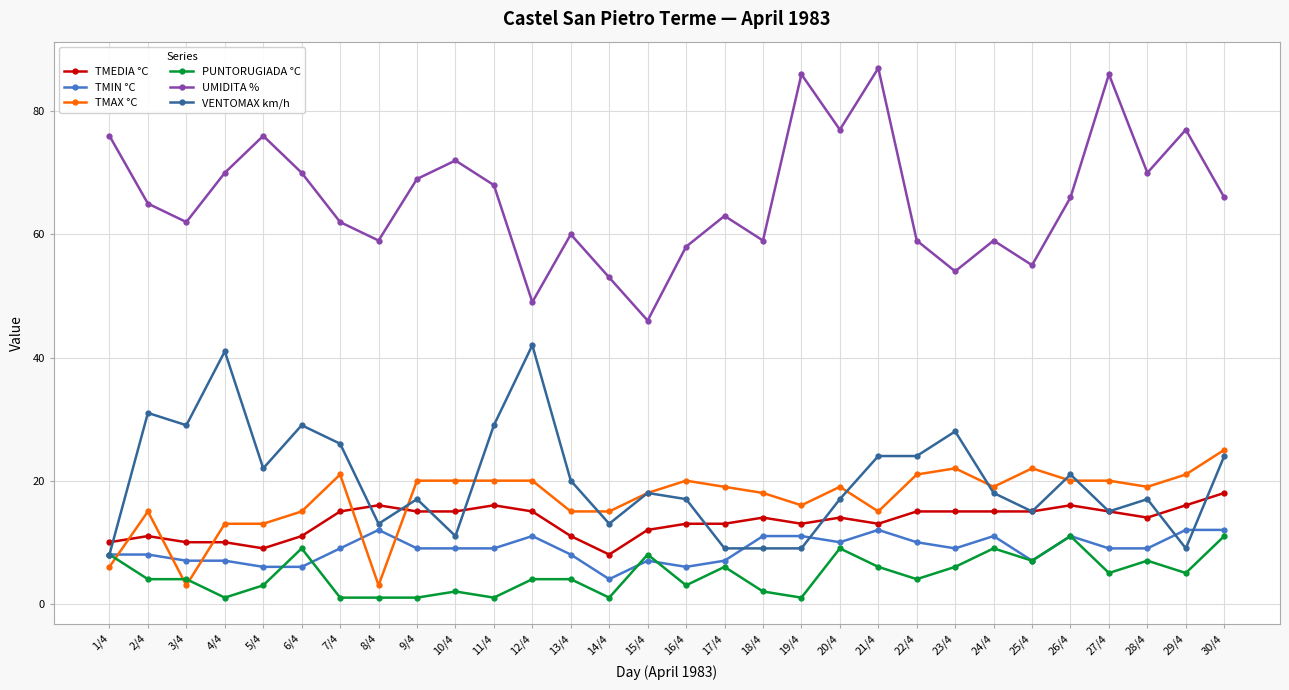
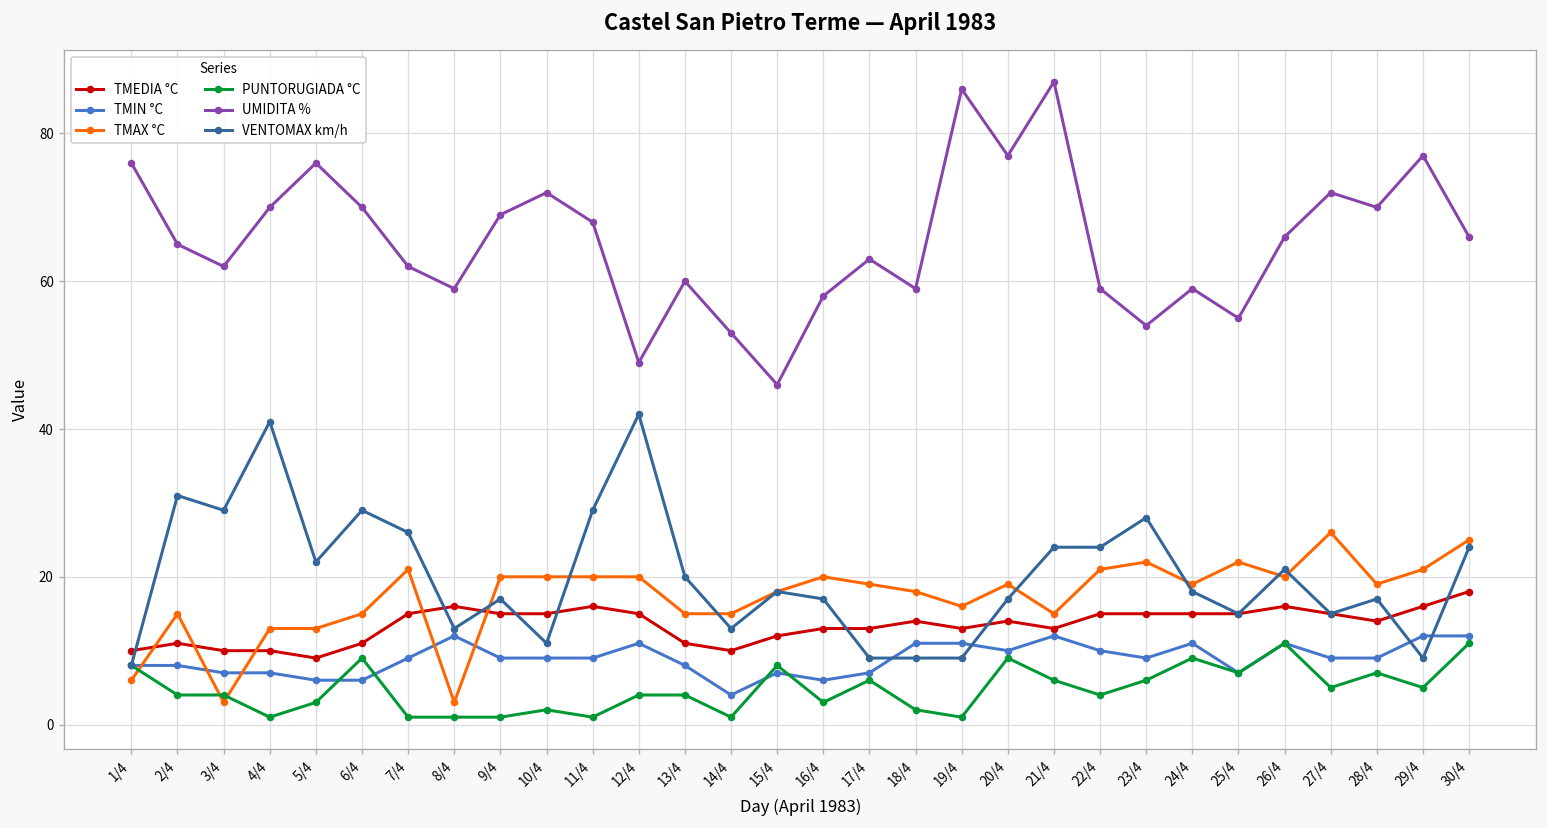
TMEDIA °C, 14/4: 8 -> 10
TMAX °C, 27/4: 20 -> 26
UMIDITA %, 27/4: 86 -> 72
